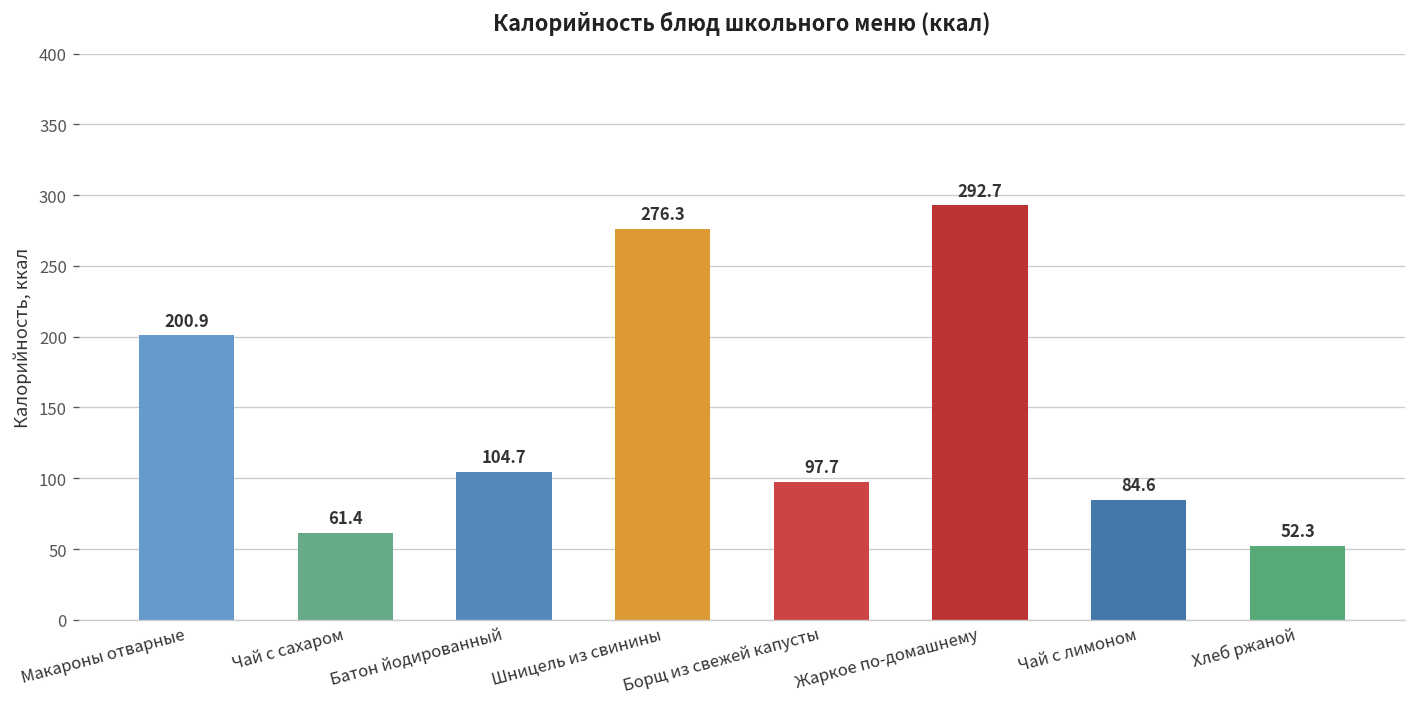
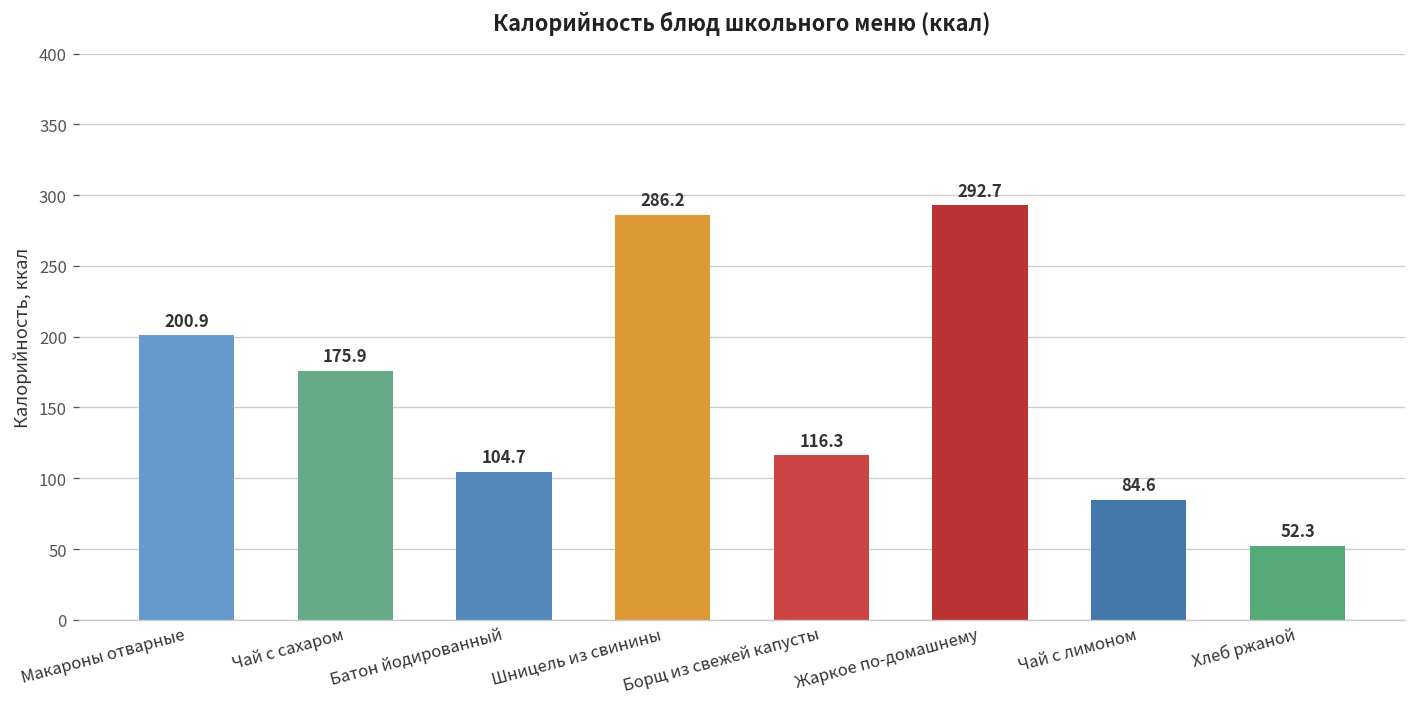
Чай с сахаром: 61.4 -> 175.9
Шницель из свинины: 276.3 -> 286.2
Борщ из свежей капусты: 97.7 -> 116.3
